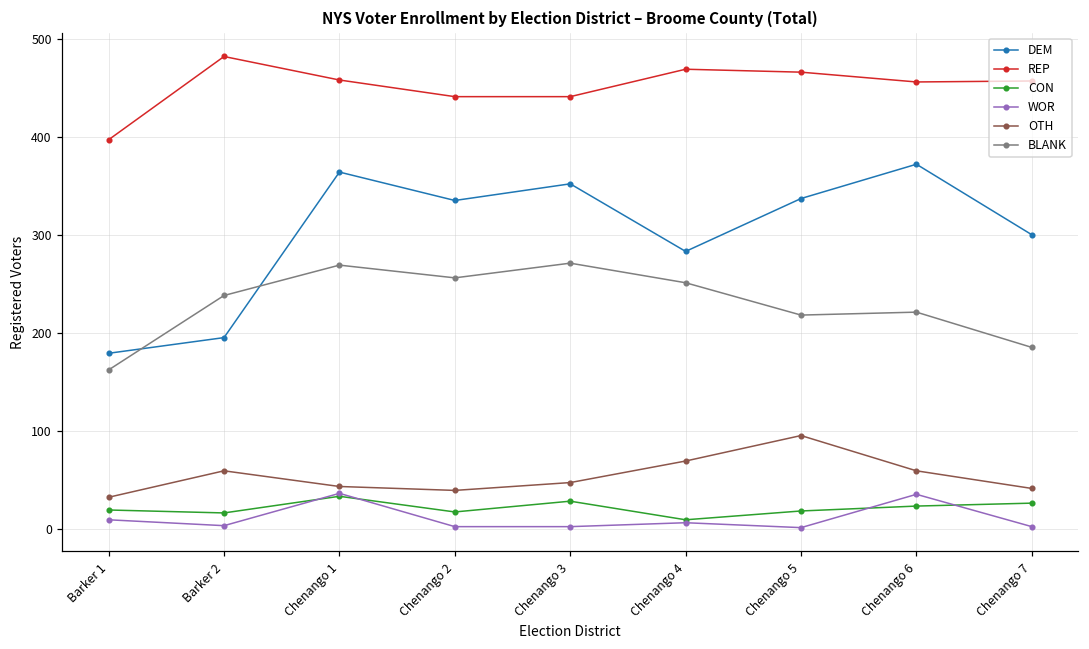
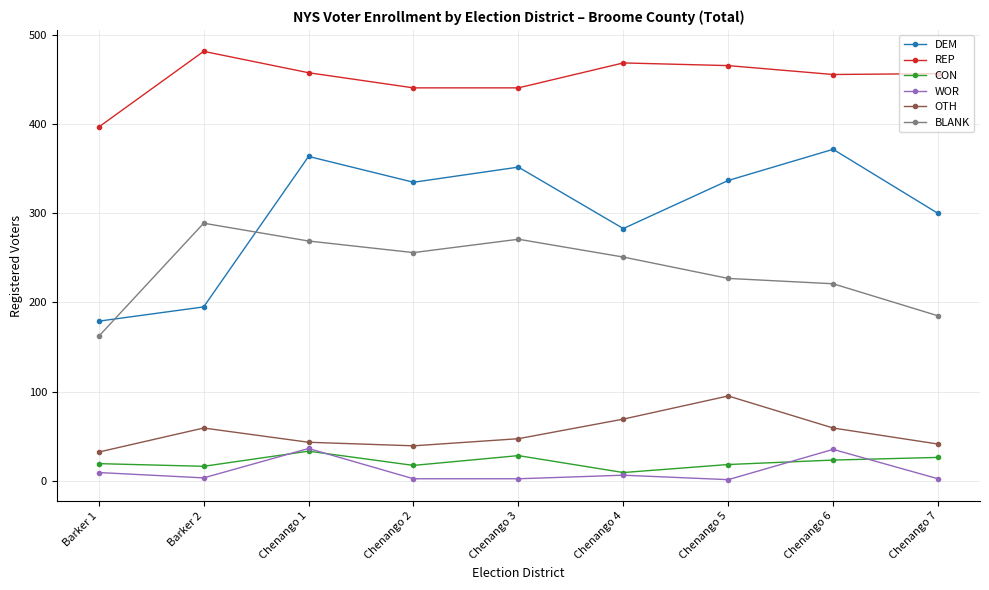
BLANK, Barker 2: 240 -> 290
BLANK, Chenango 5: 220 -> 230
